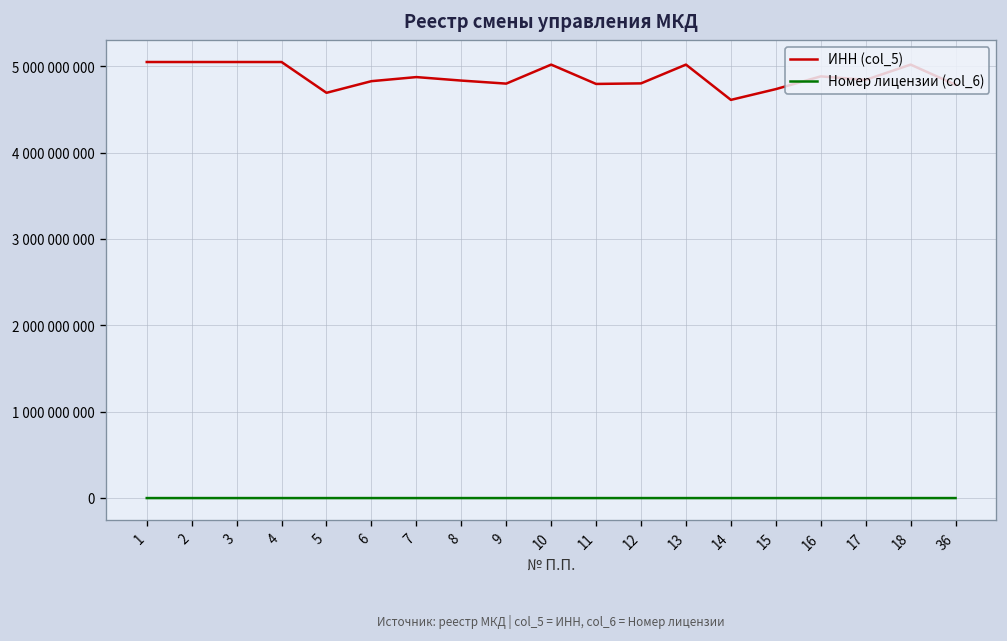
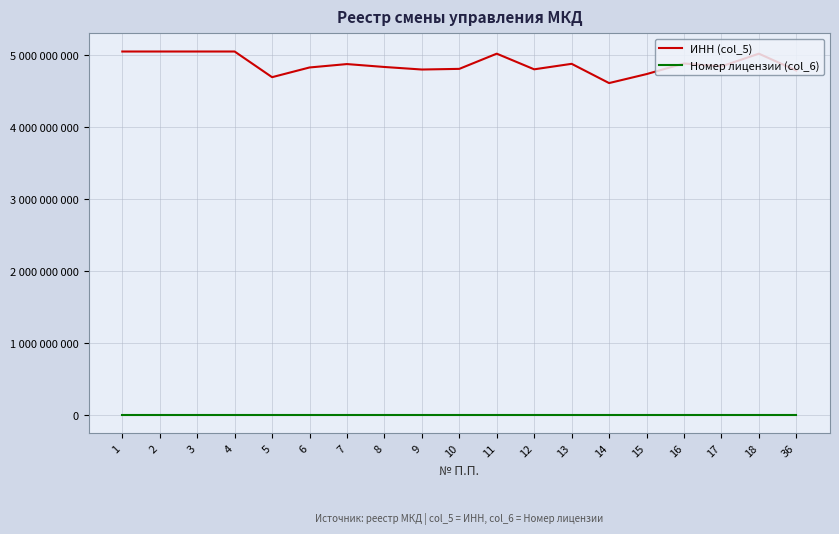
ИНН (col_5), 10: 5000000000 -> 4800000000
ИНН (col_5), 11: 4800000000 -> 5000000000
ИНН (col_5), 13: 5000000000 -> 4900000000
